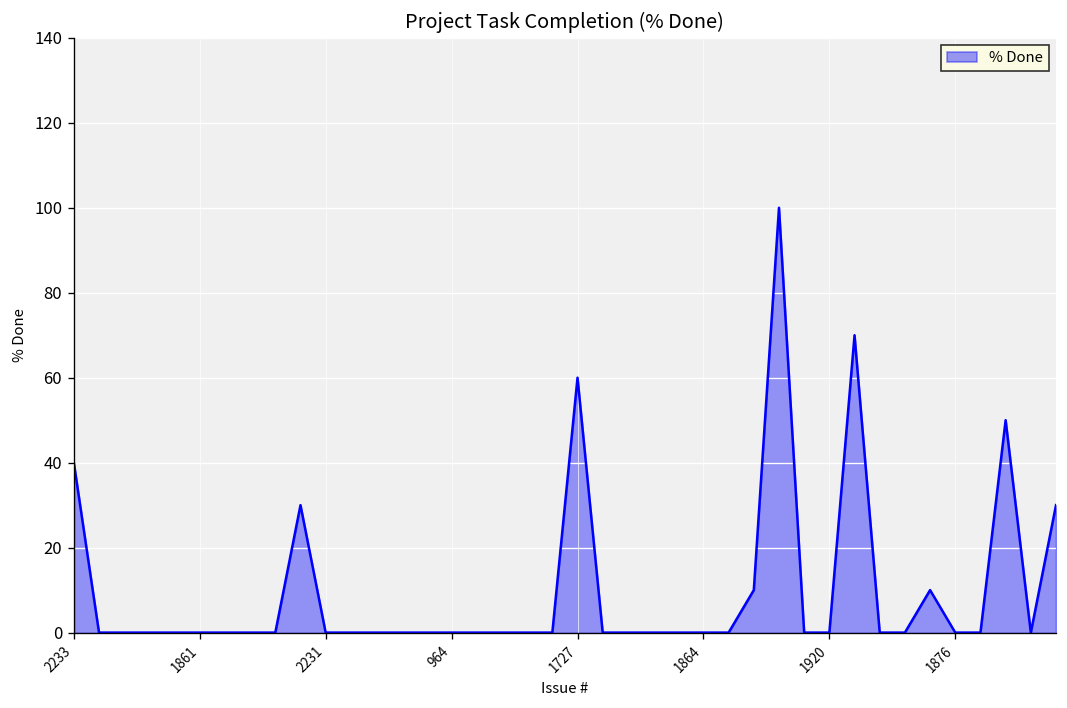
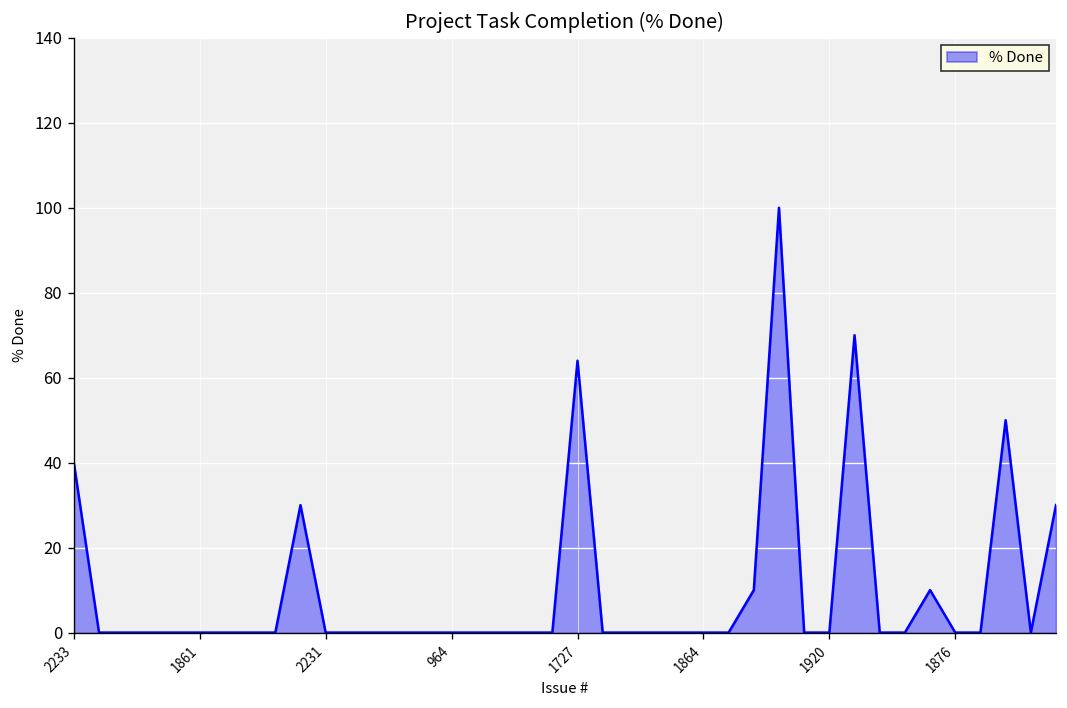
1727: 60 -> 64
